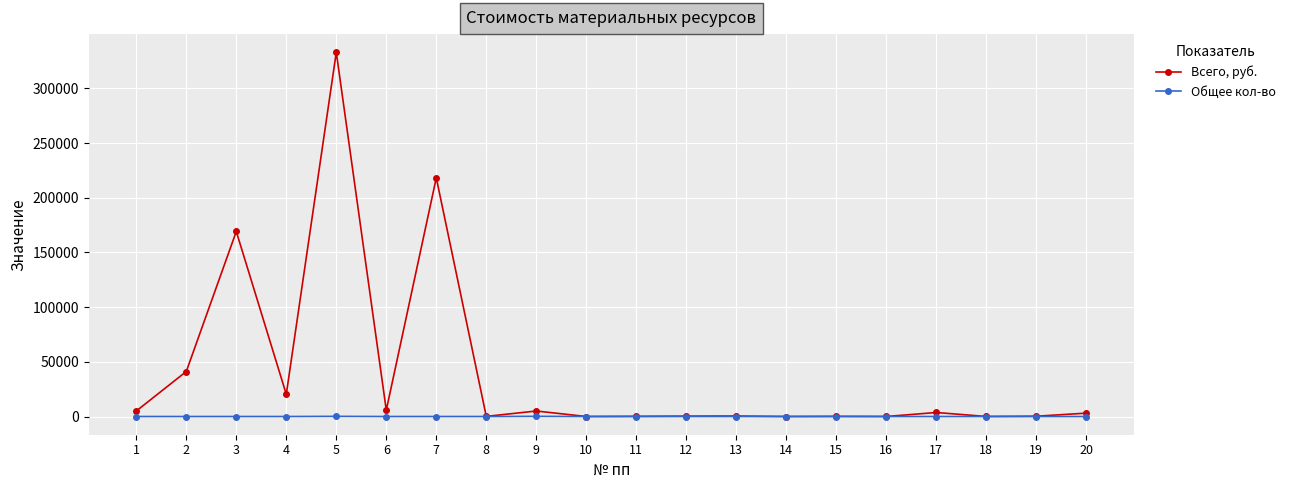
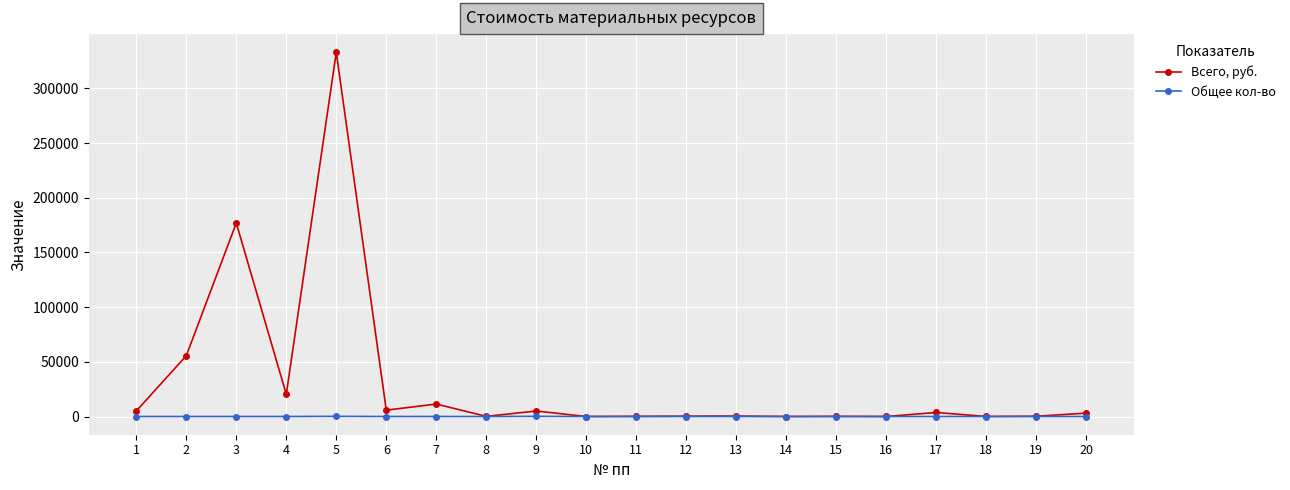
Всего, руб., 2: 41000 -> 56000
Всего, руб., 3: 169000 -> 177000
Всего, руб., 7: 218000 -> 11000
